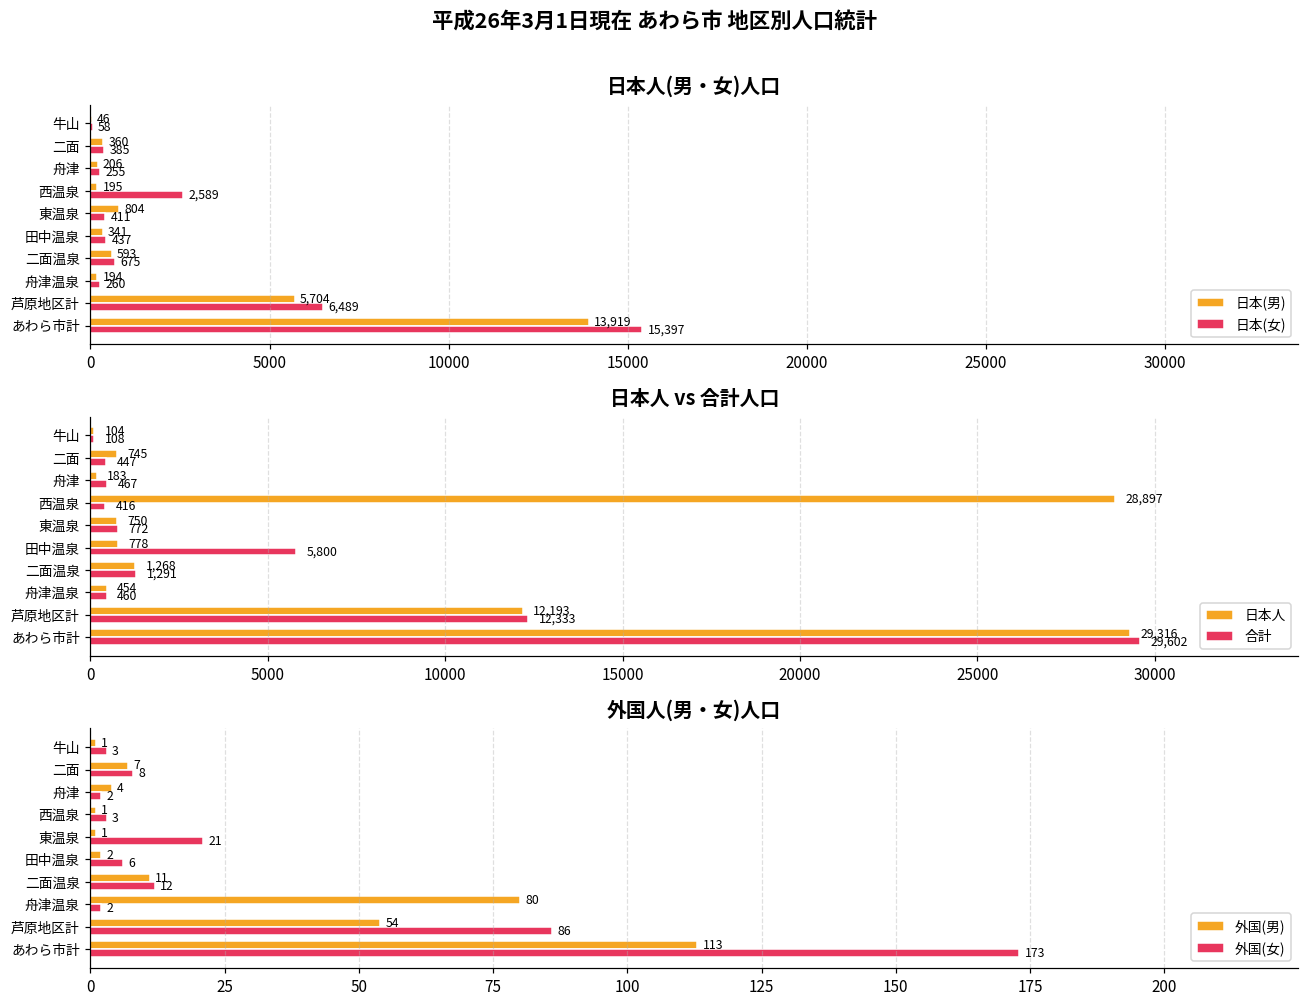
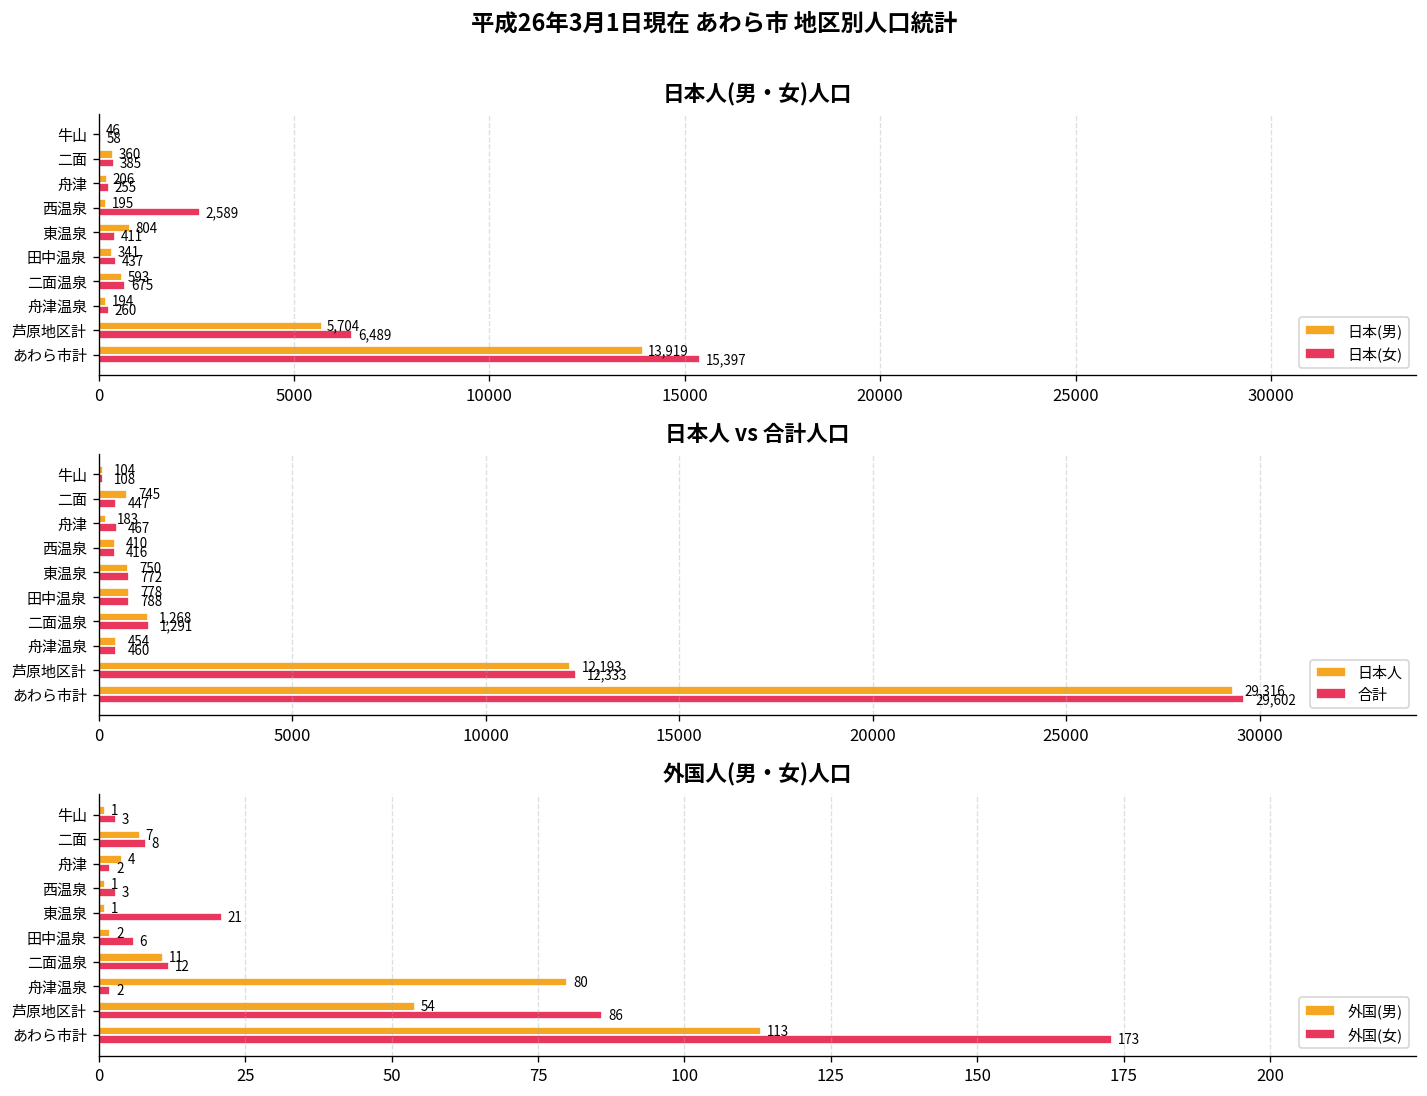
日本人 vs 合計人口, 日本人, 西温泉: 28,897 -> 410
日本人 vs 合計人口, 合計, 田中温泉: 5,800 -> 788
